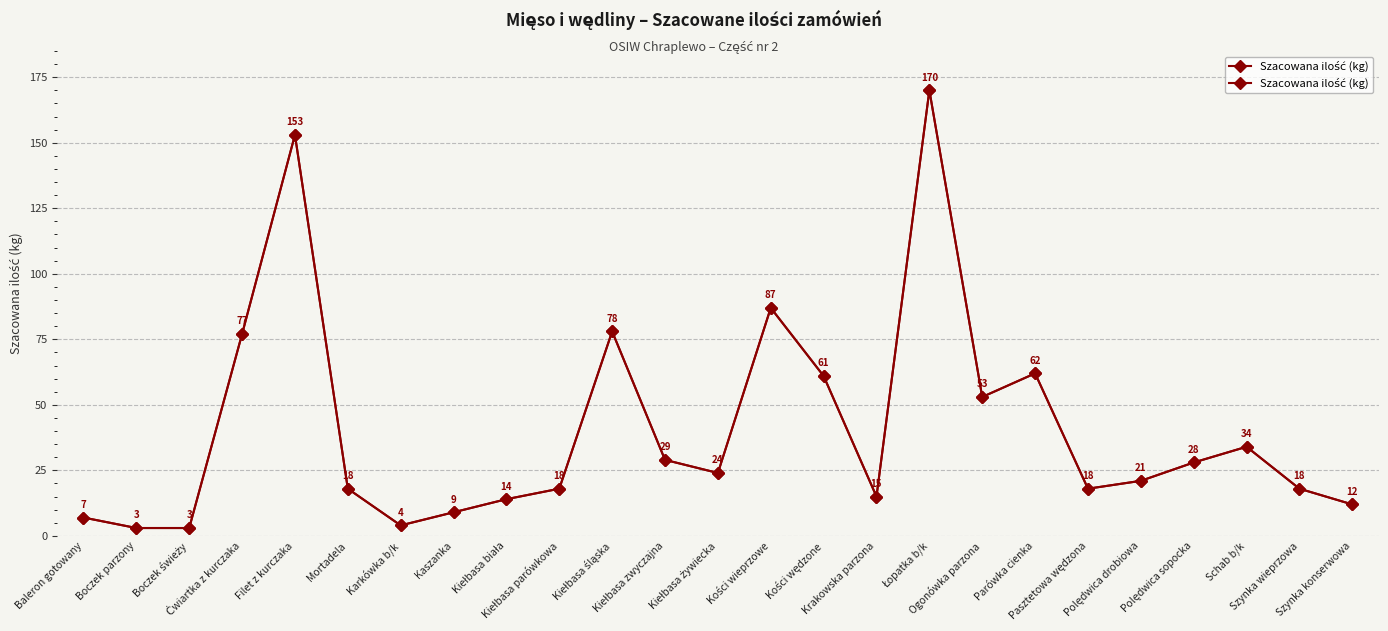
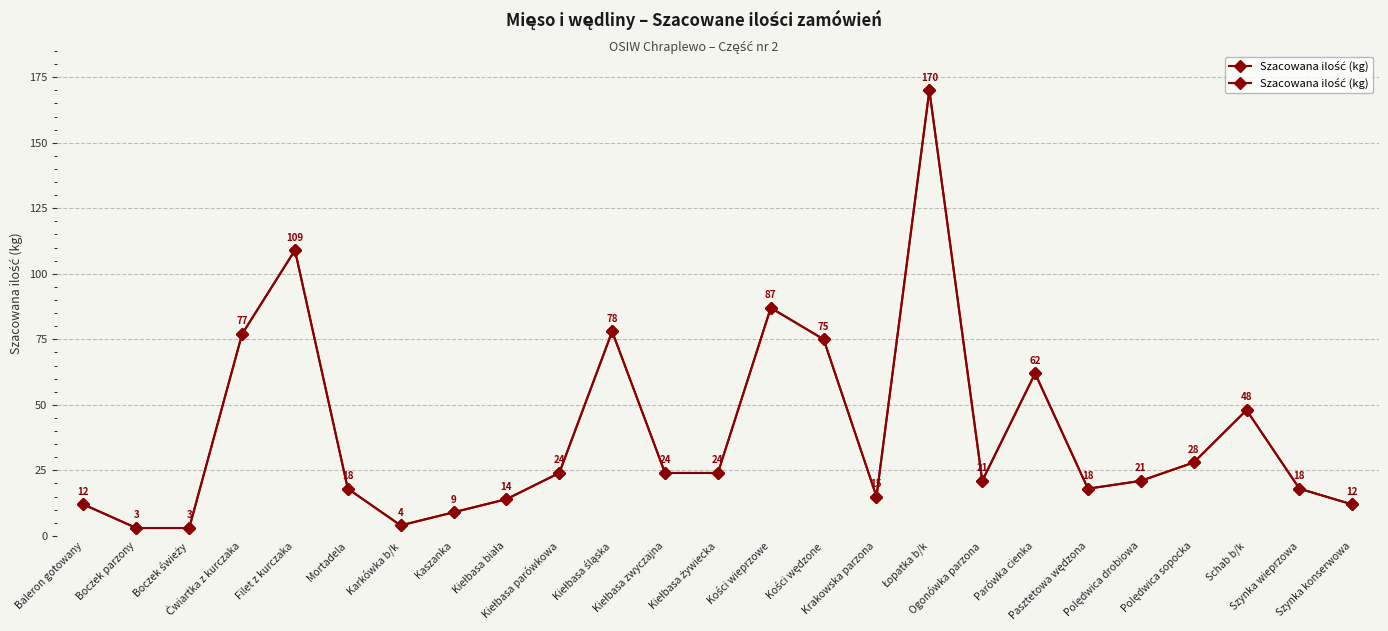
Baleron gotowany: 7 -> 12
Filet z kurczaka: 153 -> 109
Kiełbasa parówkowa: 18 -> 24
Kiełbasa zwyczajna: 29 -> 24
Kości wędzone: 61 -> 75
Ogonówka parzona: 53 -> 21
Schab b/k: 34 -> 48
